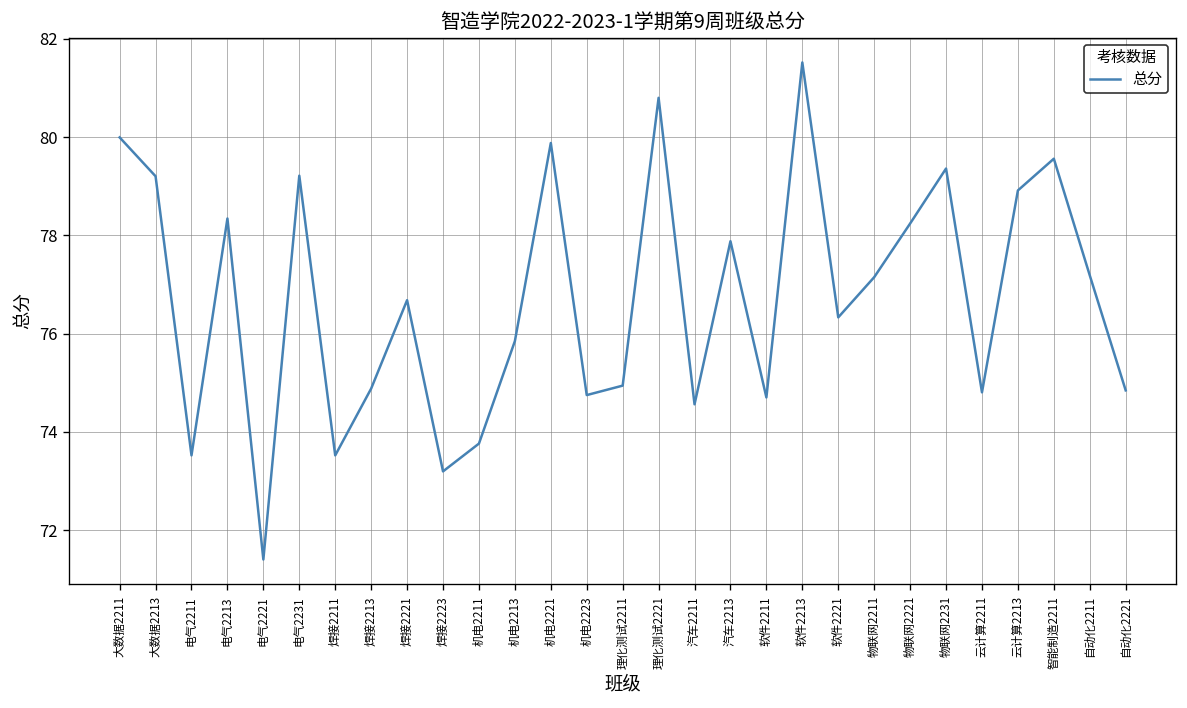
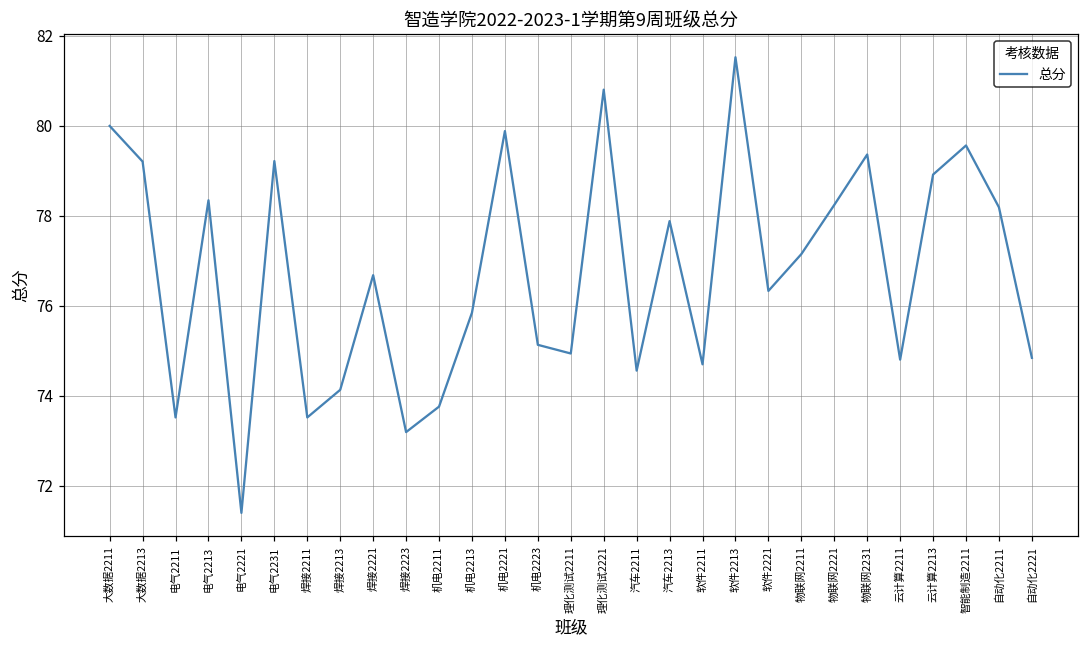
焊接2213: 74.9 -> 74.1
机电2223: 74.7 -> 75.1
自动化2211: 77.2 -> 78.2
